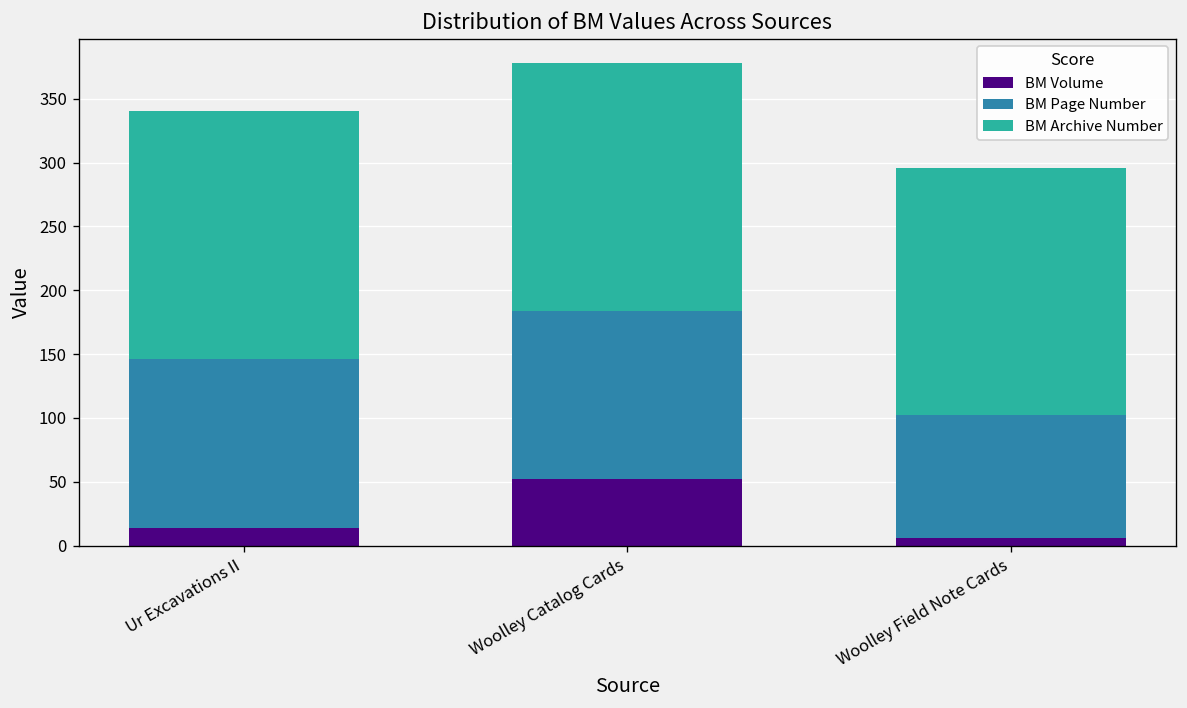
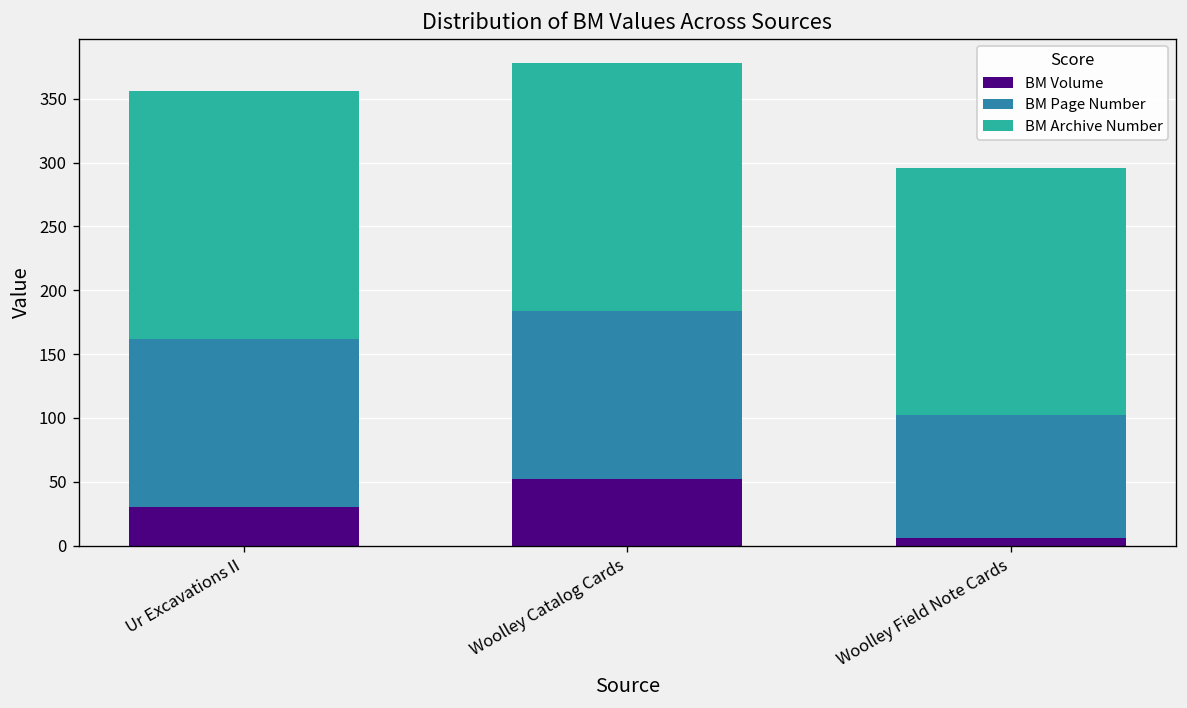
BM Volume, Ur Excavations II: 14 -> 30
